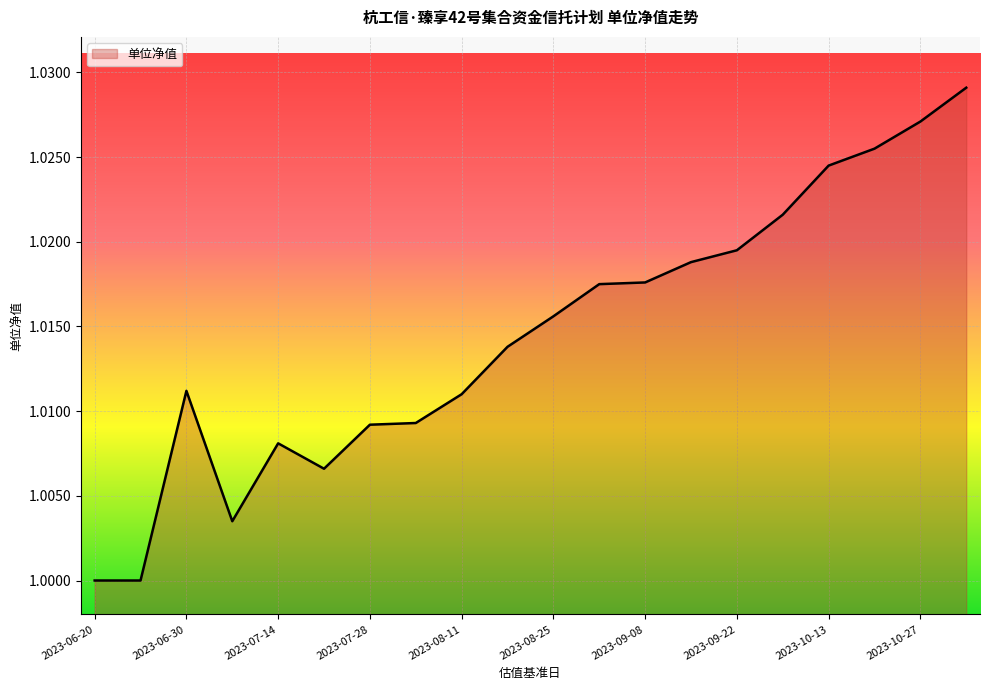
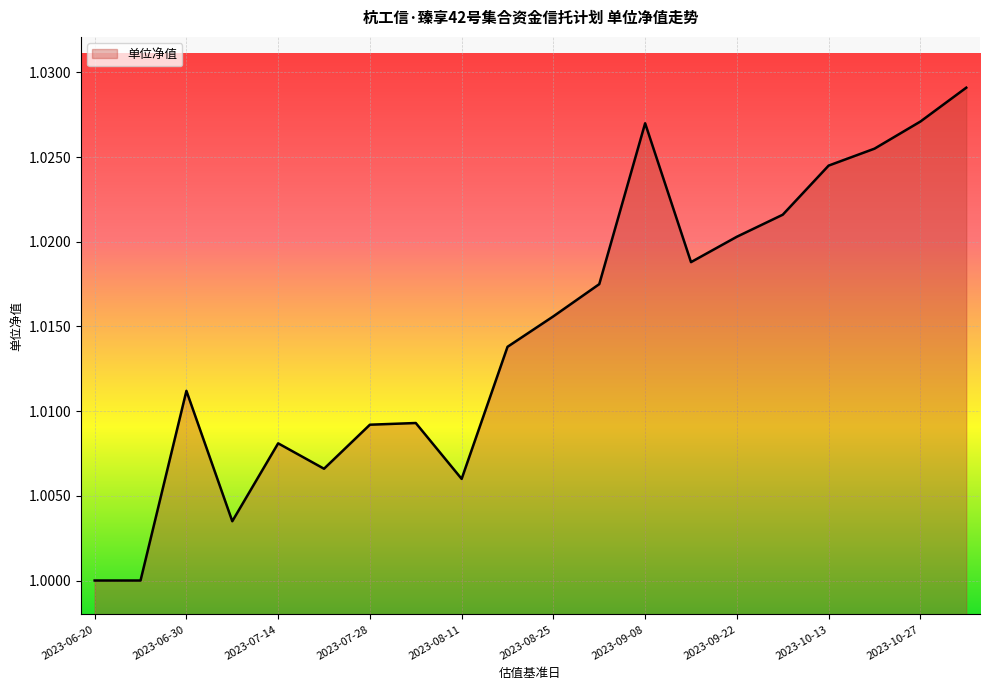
2023-08-11: 1.011 -> 1.006
2023-09-08: 1.0176 -> 1.0270
2023-09-22: 1.0195 -> 1.0203
